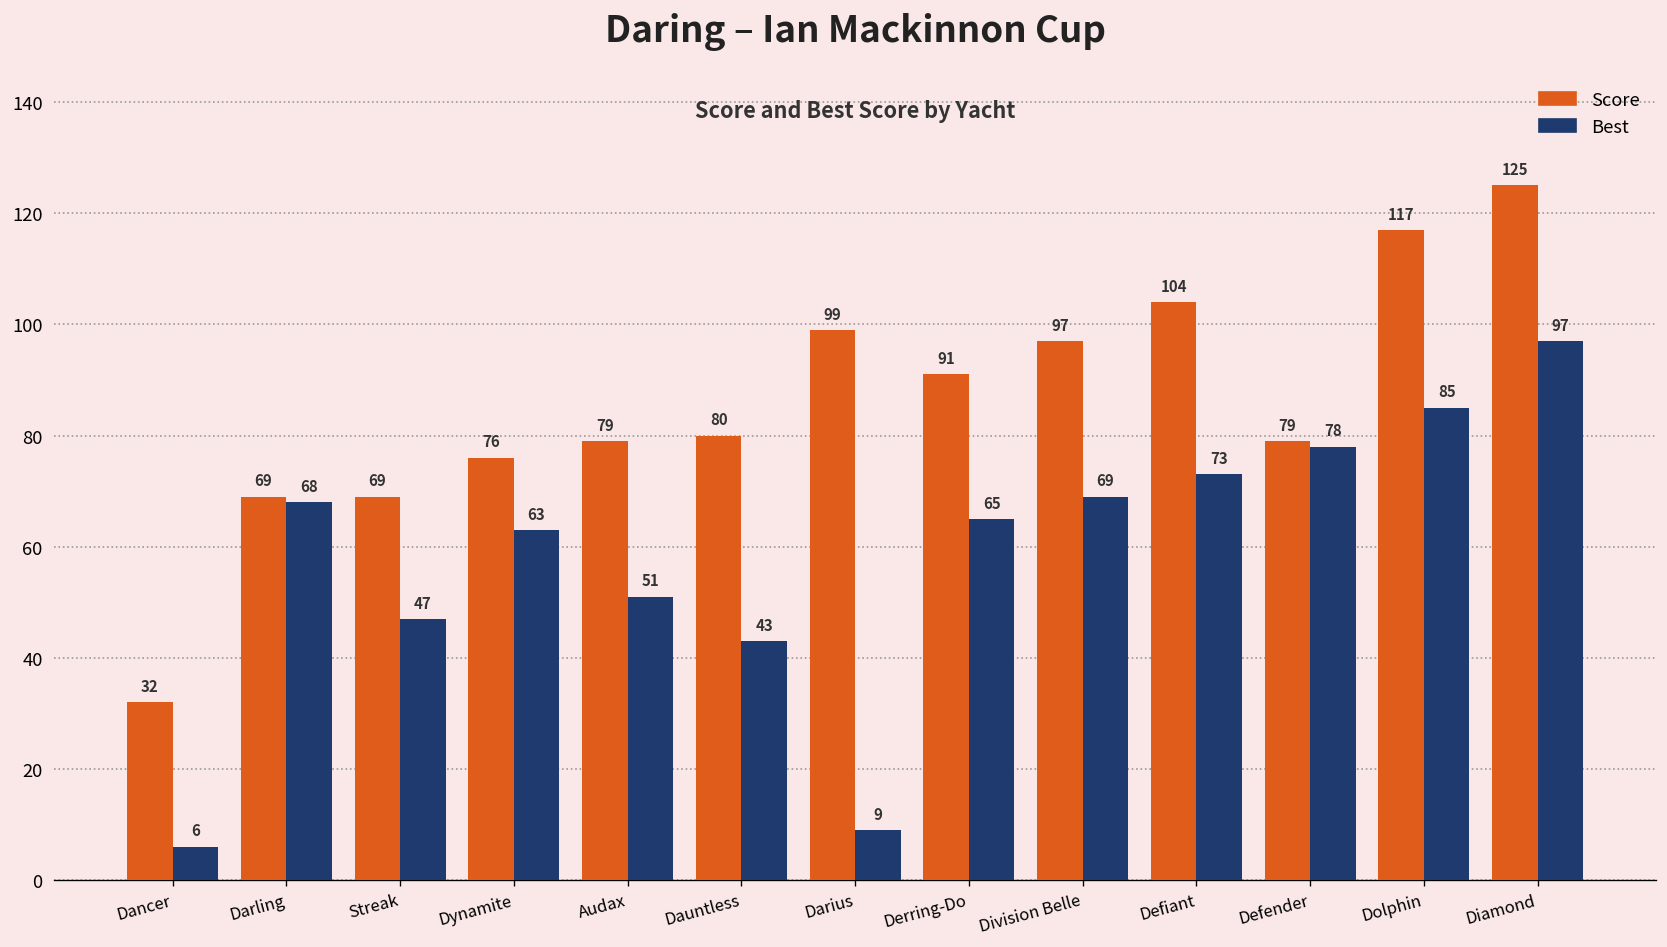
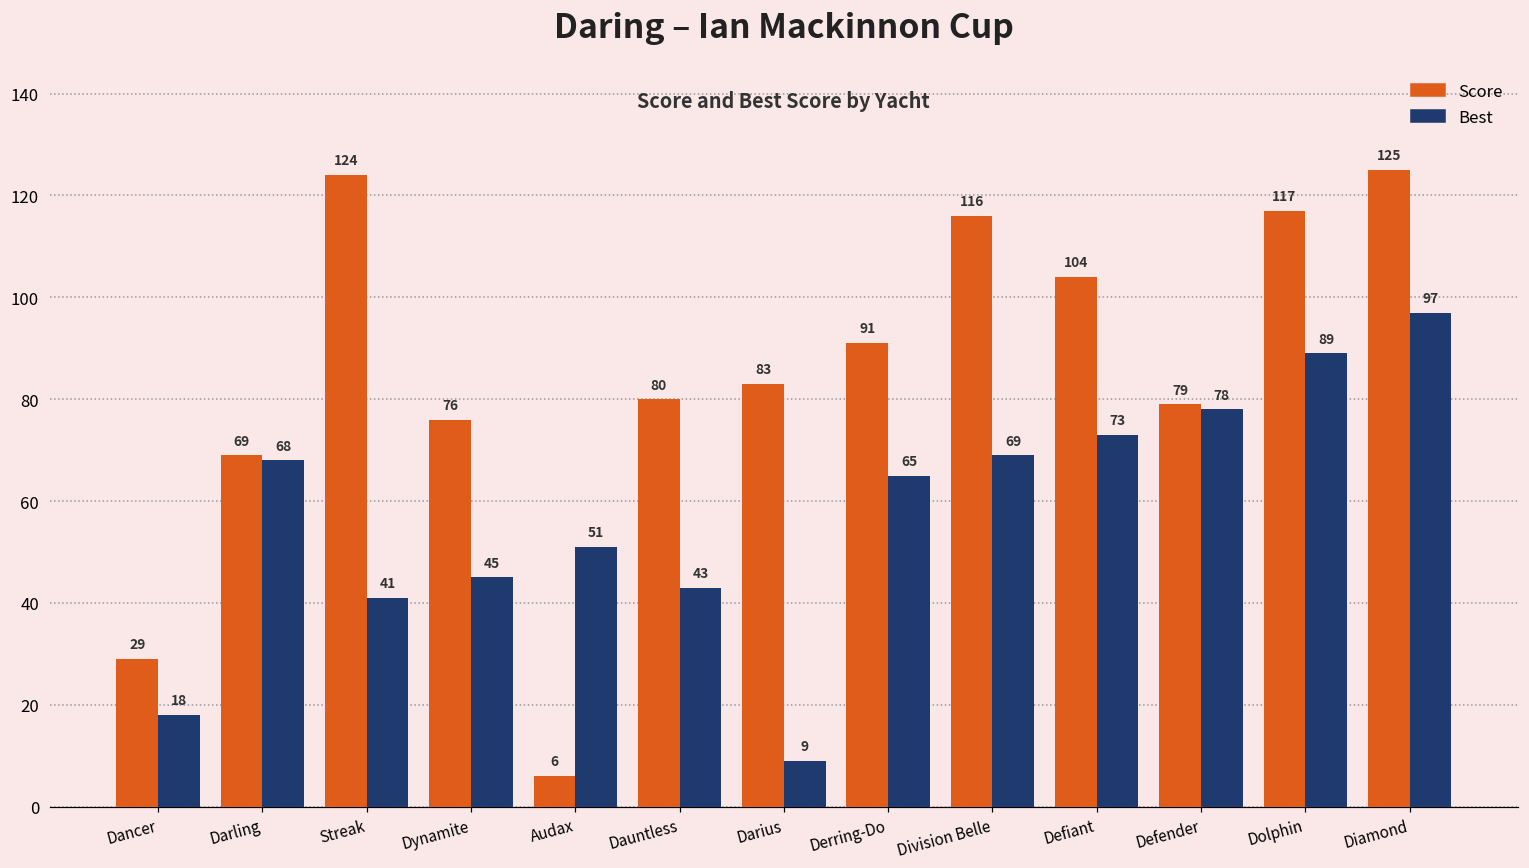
Score, Dancer: 32 -> 29
Best, Dancer: 6 -> 18
Score, Streak: 69 -> 124
Best, Streak: 47 -> 41
Best, Dynamite: 63 -> 45
Score, Audax: 79 -> 6
Score, Darius: 99 -> 83
Score, Division Belle: 97 -> 116
Best, Dolphin: 85 -> 89
